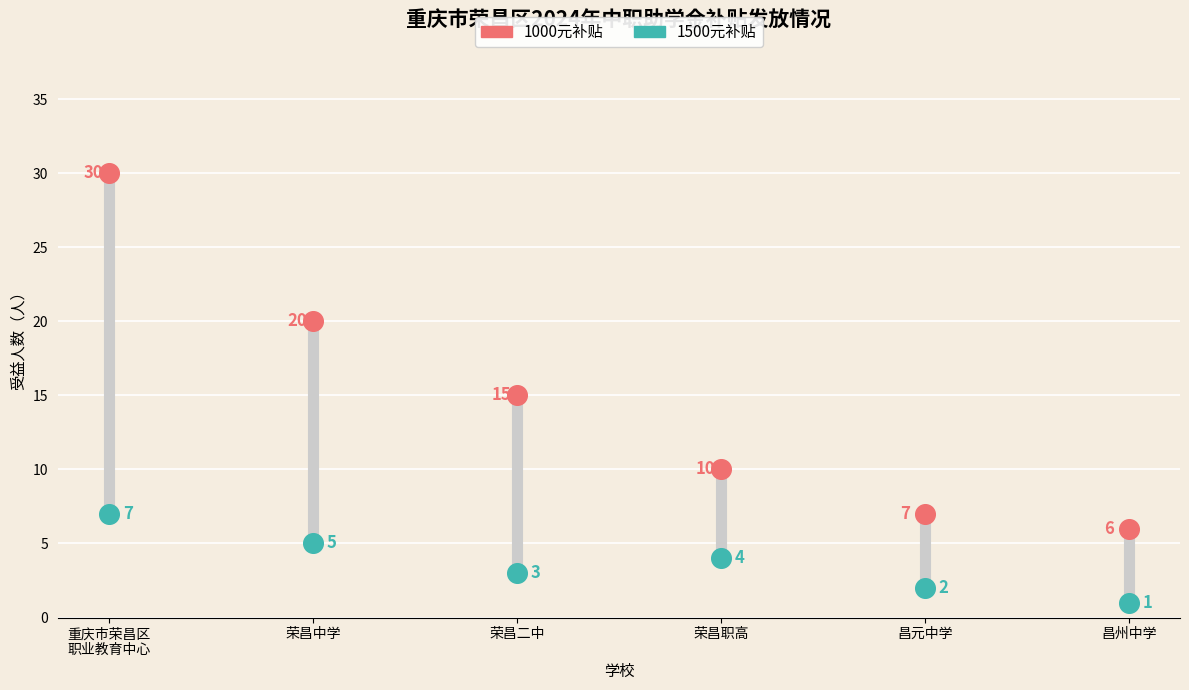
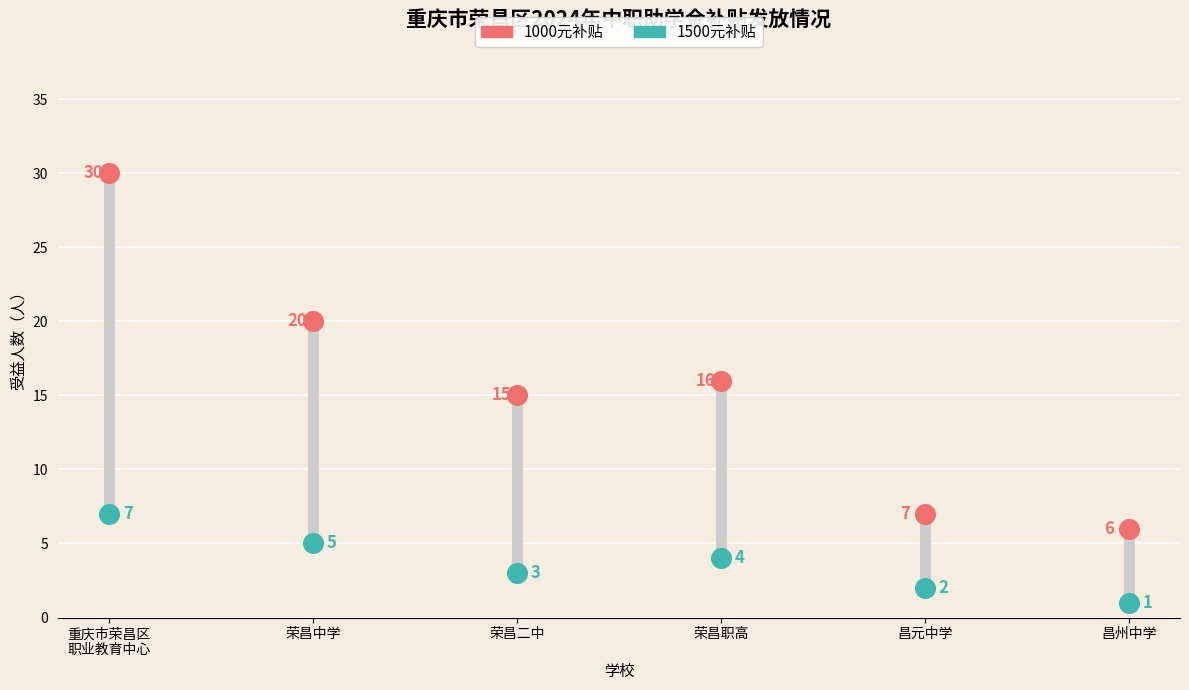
1000元补贴, 荣昌职高: 10 -> 16
